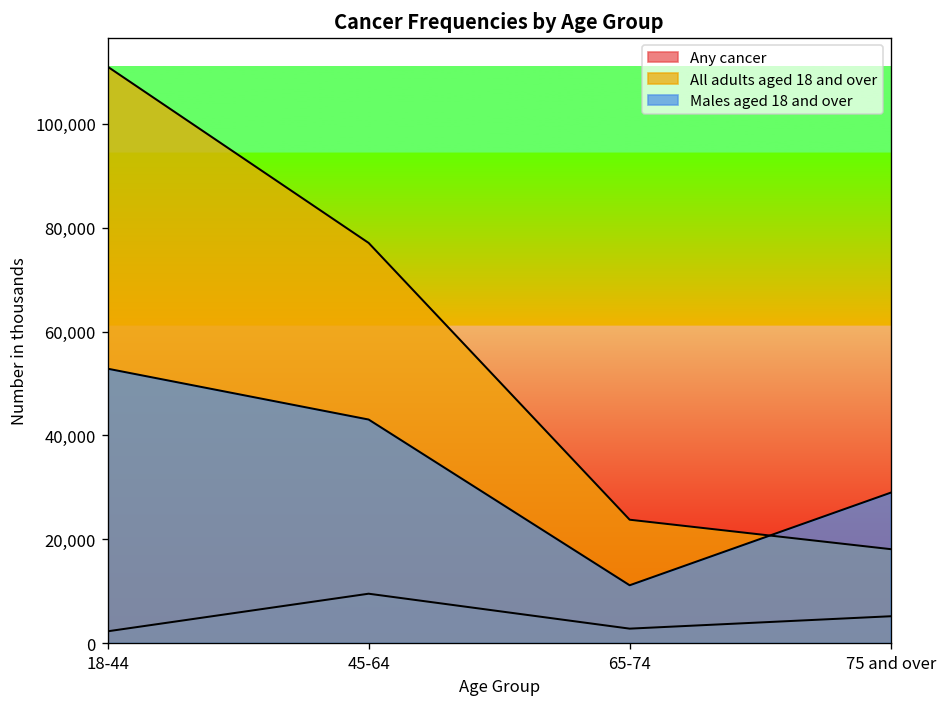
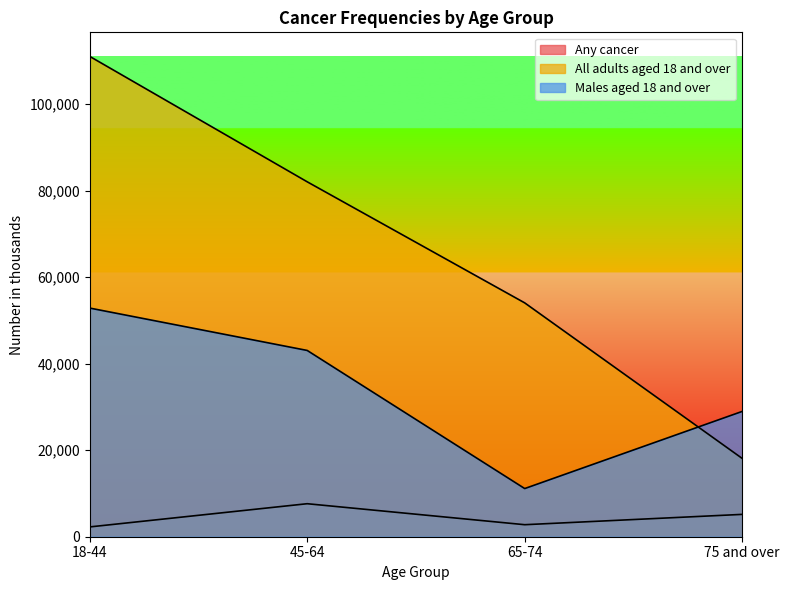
Any cancer, 45-64: 10,000 -> 8,000
All adults aged 18 and over, 45-64: 77,000 -> 82,000
All adults aged 18 and over, 65-74: 24,000 -> 54,000
